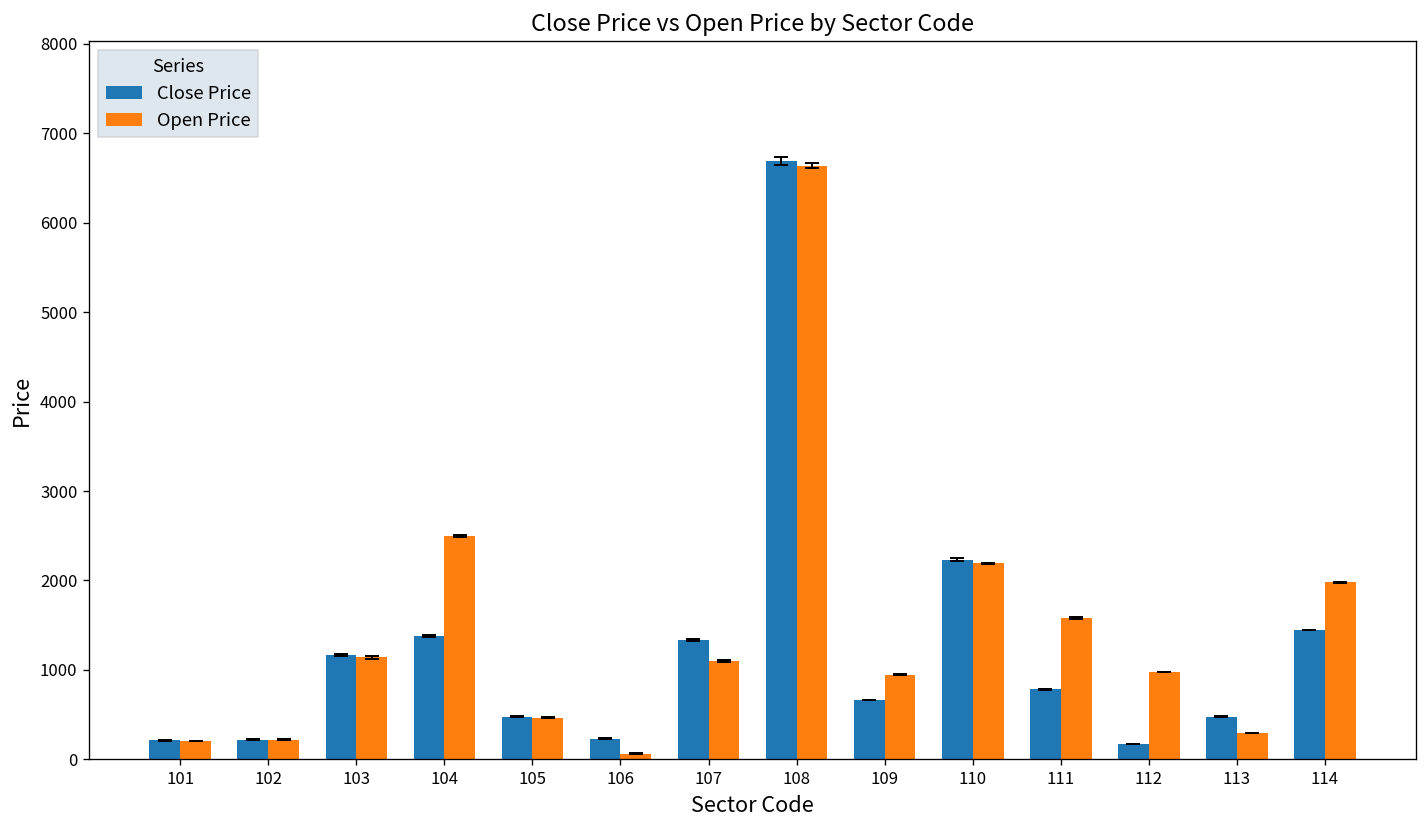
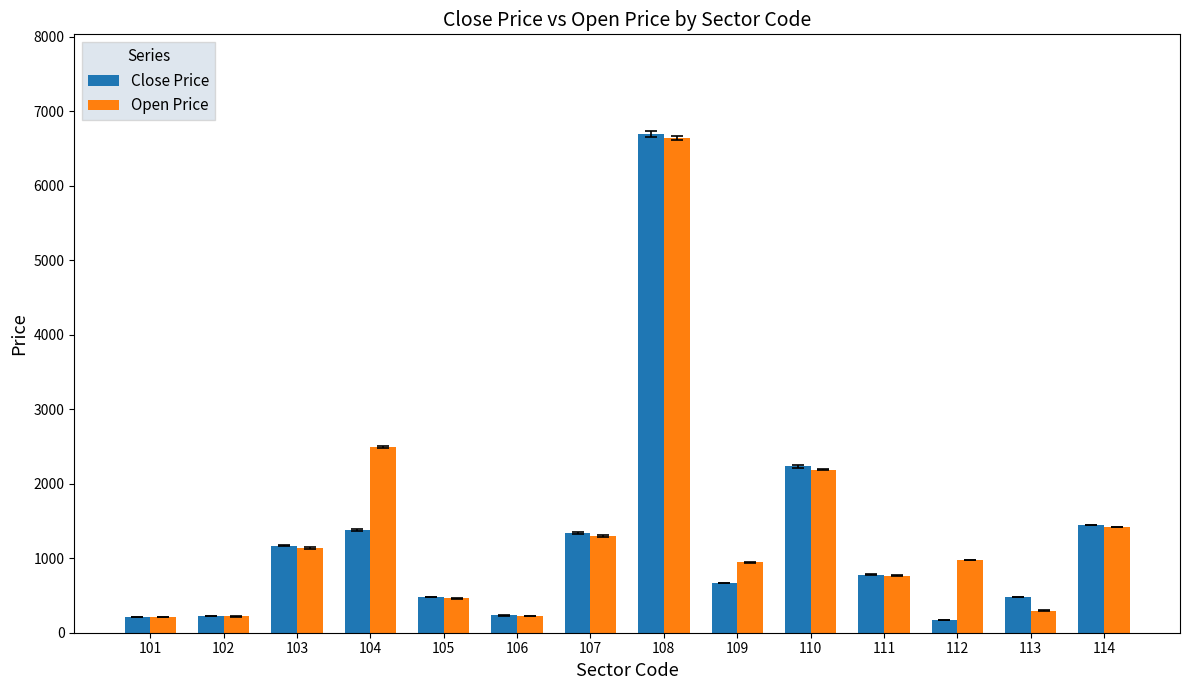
Open Price, 106: 100 -> 200
Open Price, 107: 1100 -> 1300
Open Price, 111: 1600 -> 800
Open Price, 114: 2000 -> 1400
